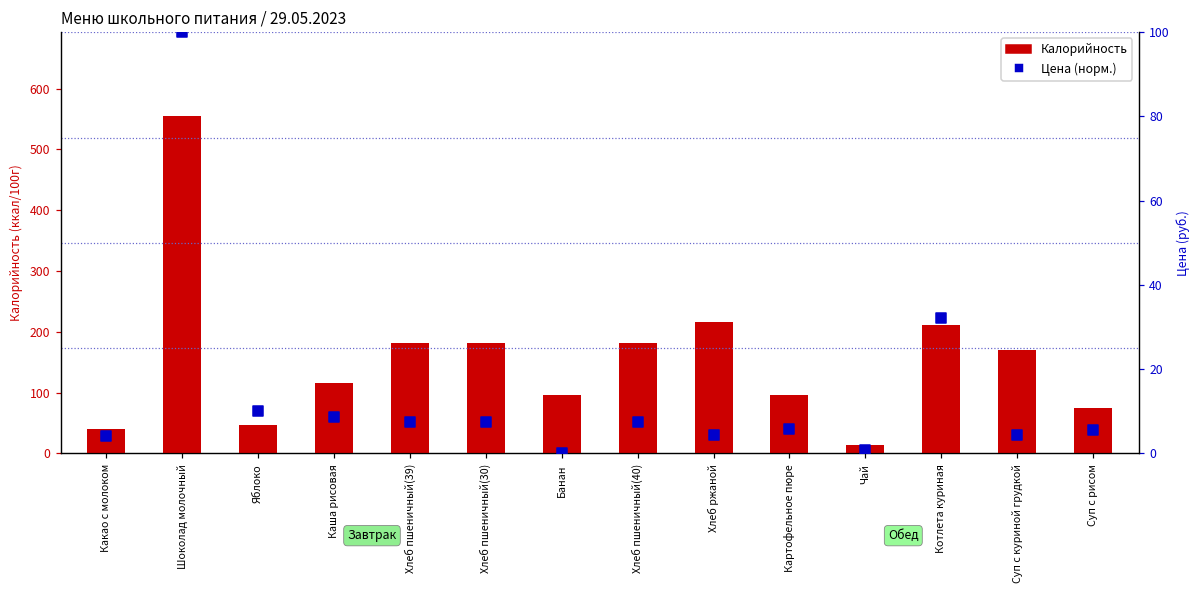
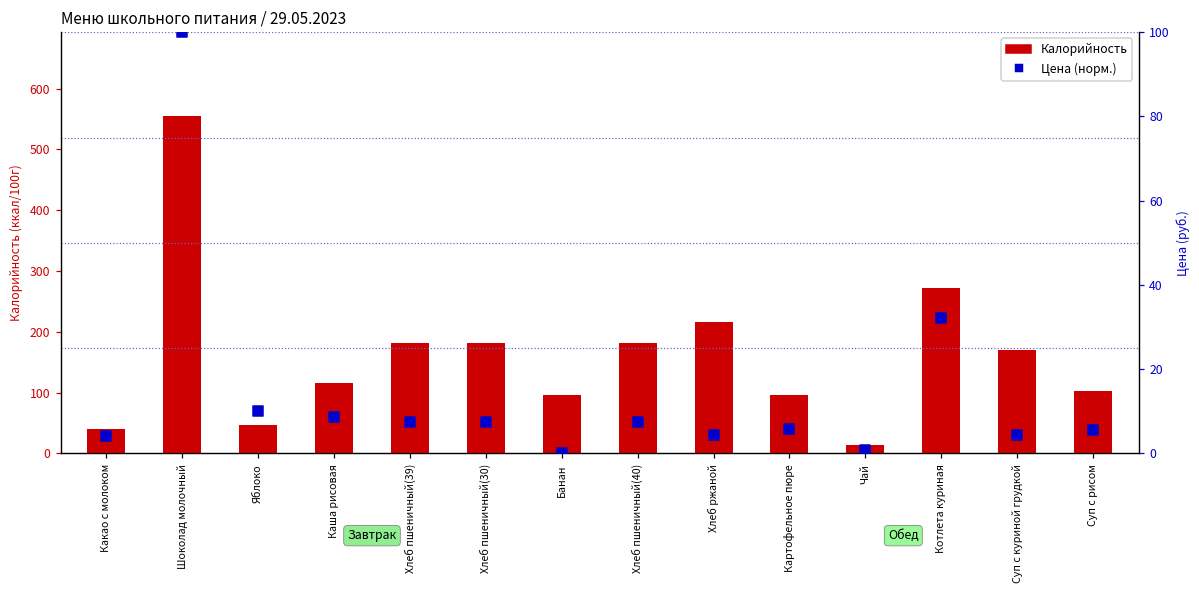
Калорийность, Котлета куриная: 210 -> 270
Калорийность, Суп с рисом: 70 -> 100
